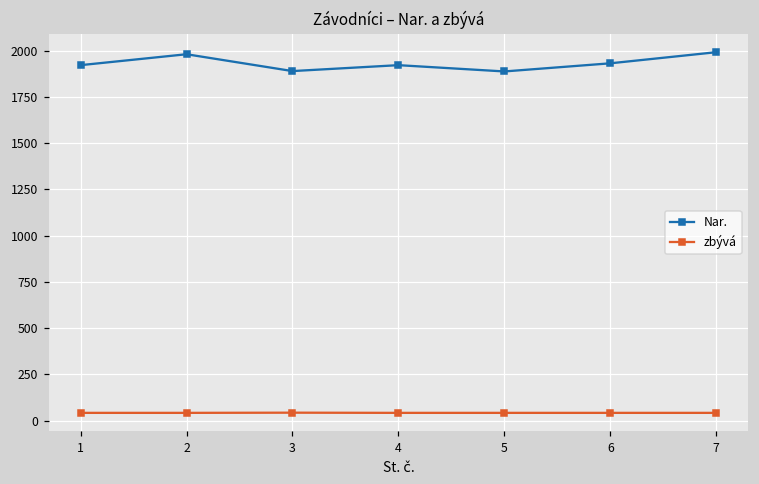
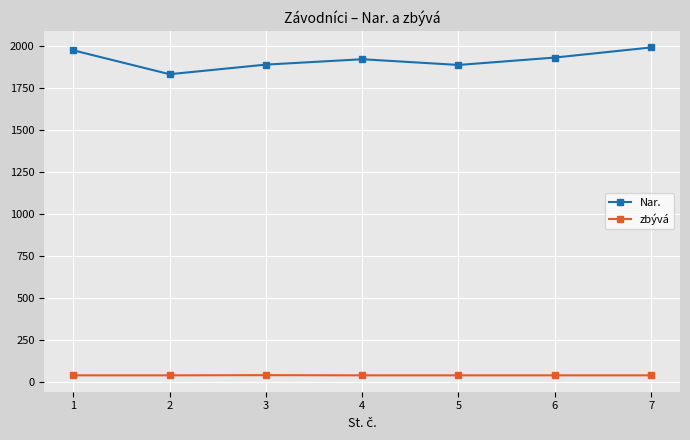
Nar., 1: 1920 -> 1970
Nar., 2: 1980 -> 1830
